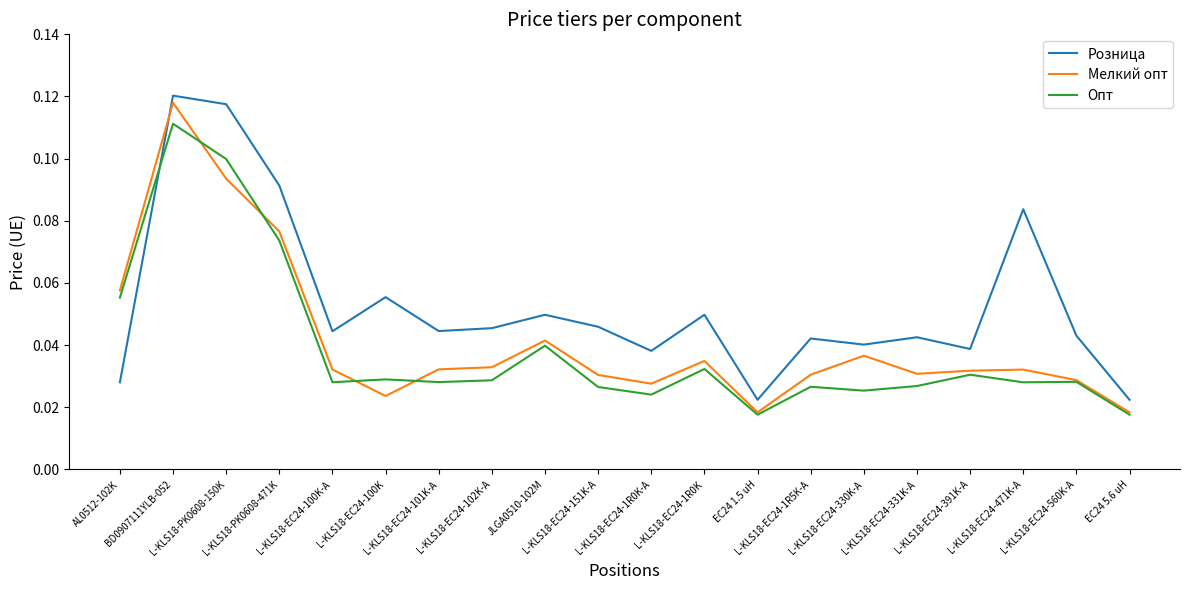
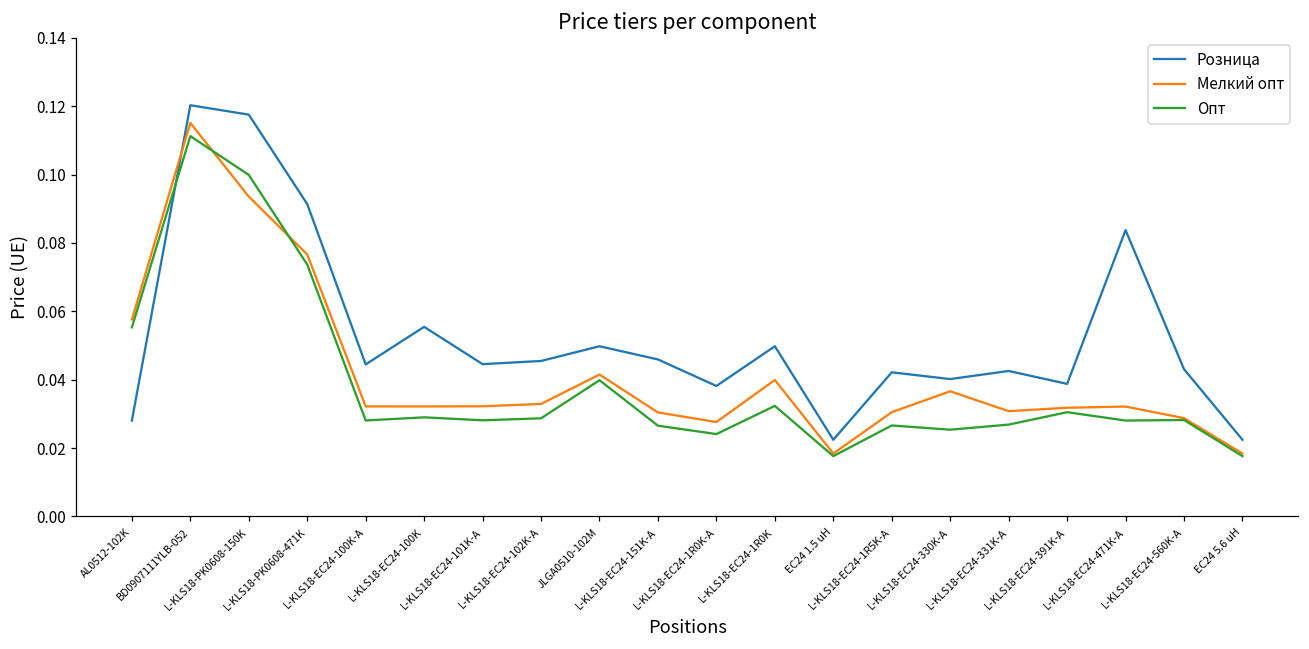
Мелкий опт, BD0907111YLB-052: 0.118 -> 0.115
Мелкий опт, L-KLS18-EC24-100K: 0.024 -> 0.032
Мелкий опт, L-KLS18-EC24-1R0K: 0.035 -> 0.040
